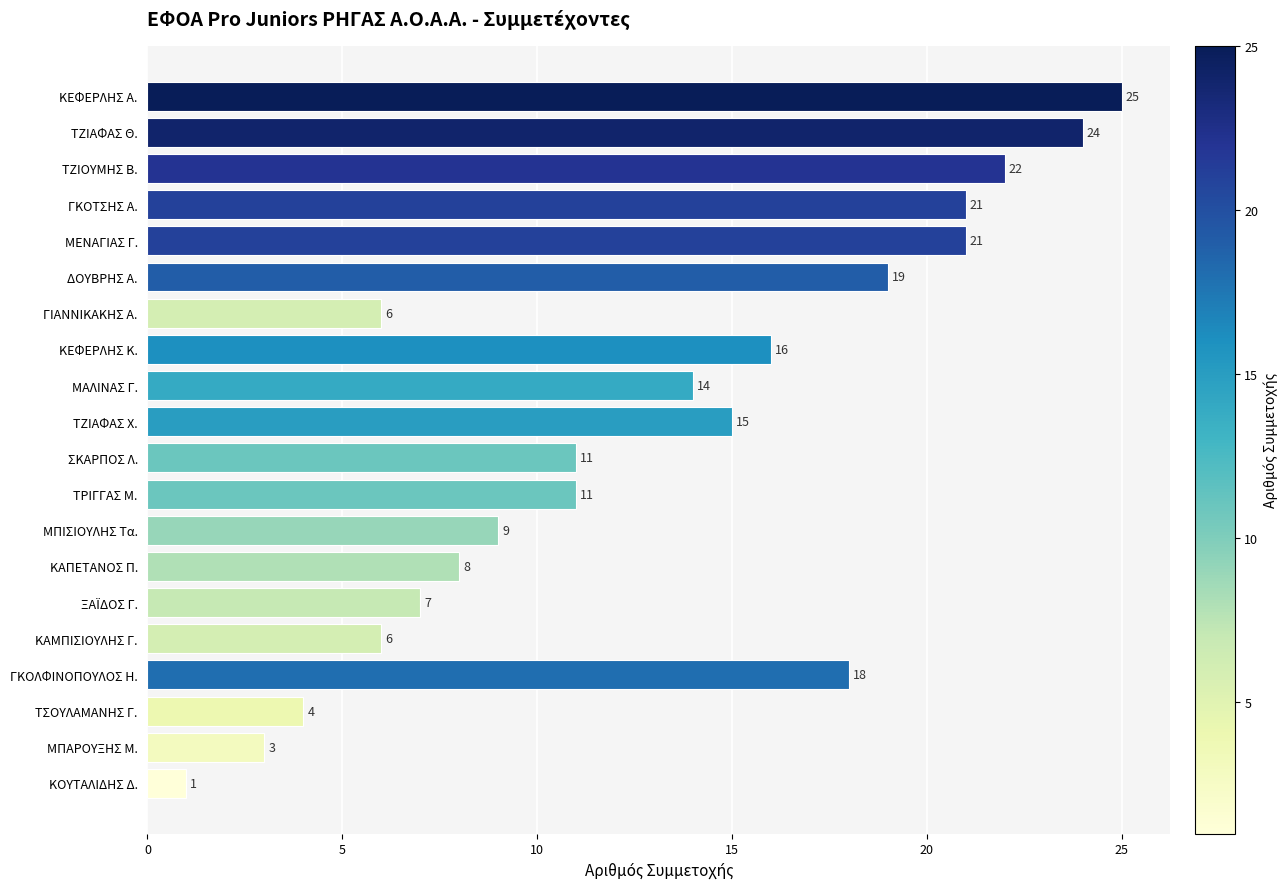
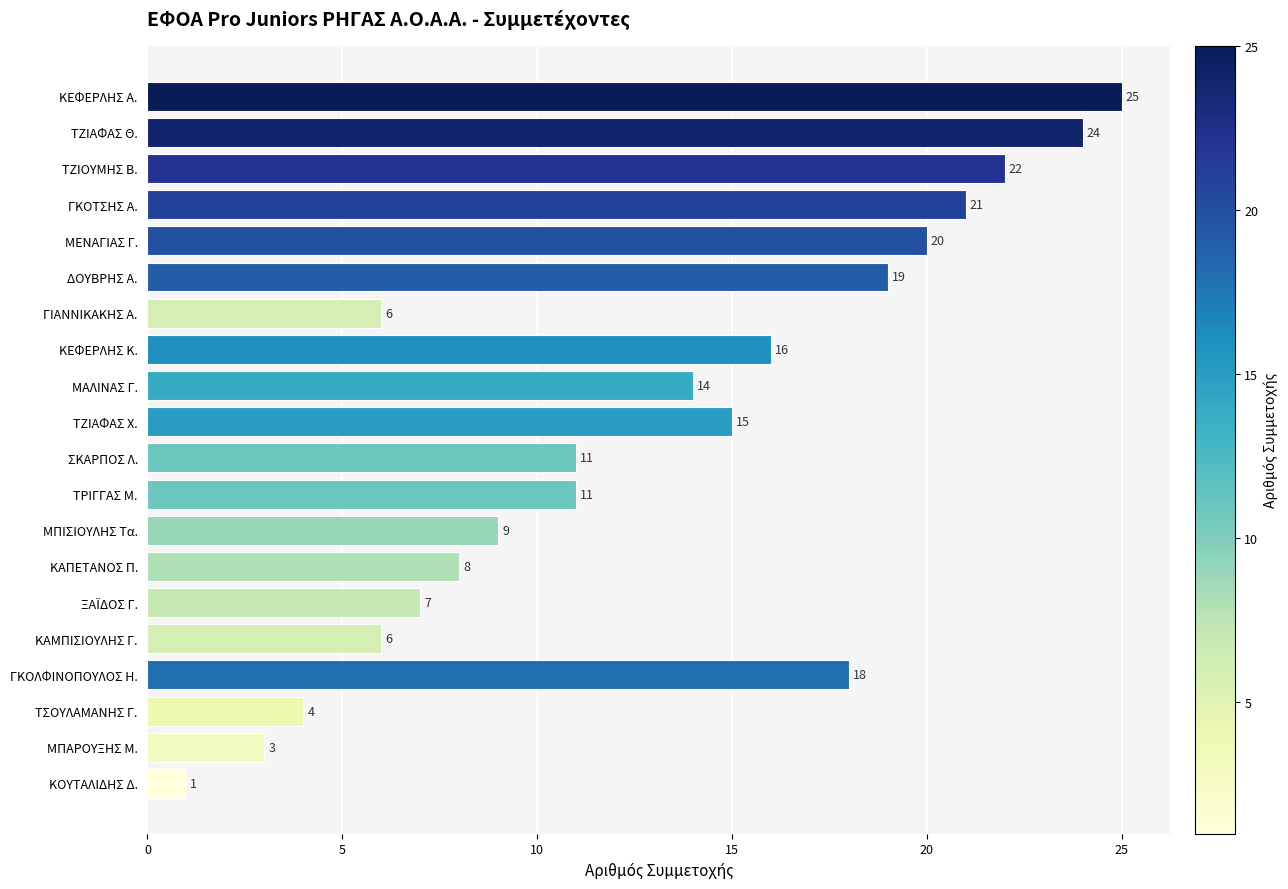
ΜΕΝΑΓΙΑΣ Γ.: 21 -> 20
